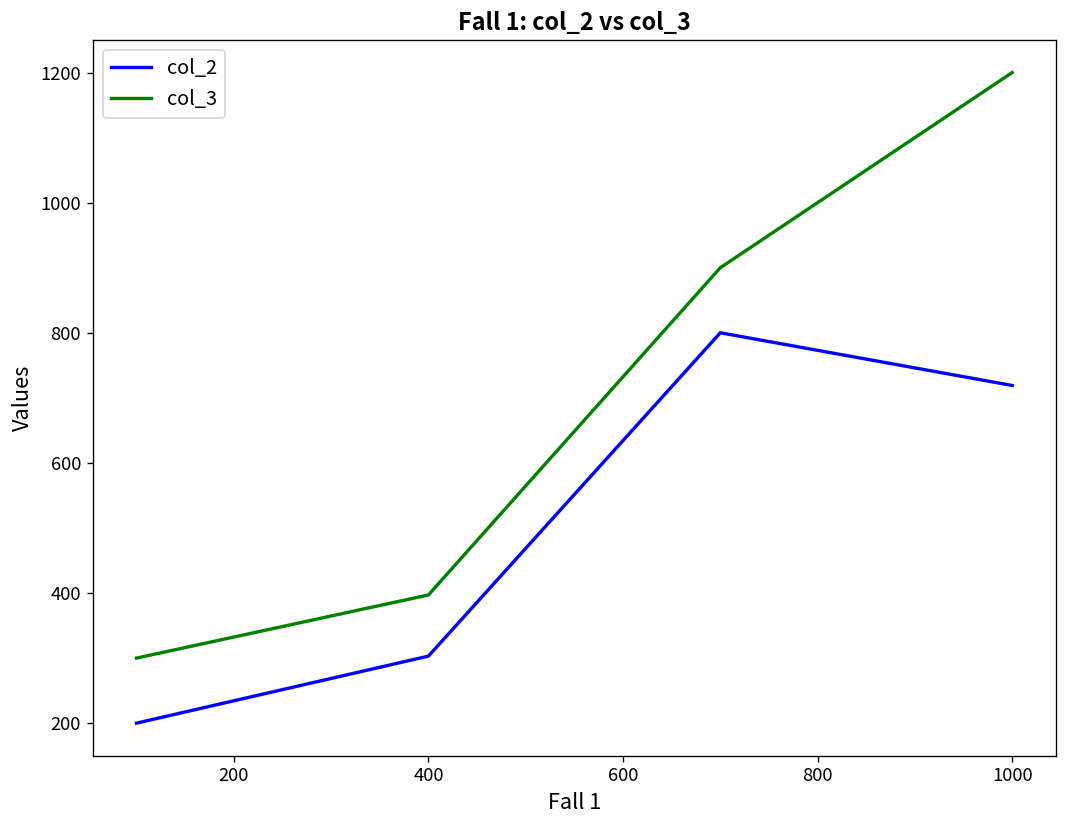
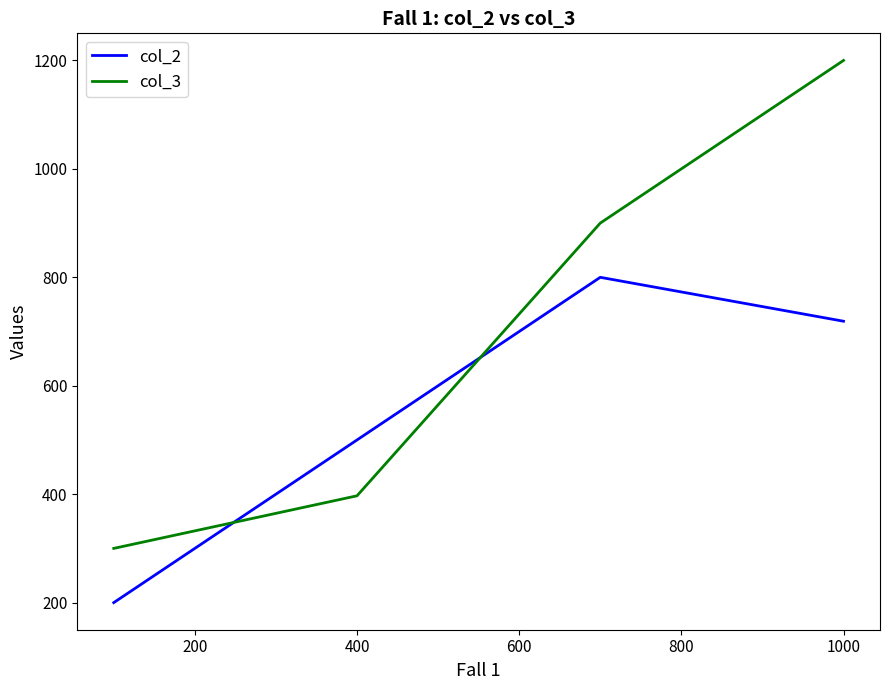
col_2, 400: 300 -> 500
